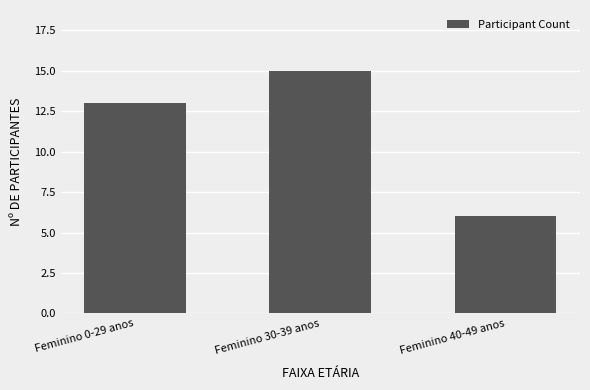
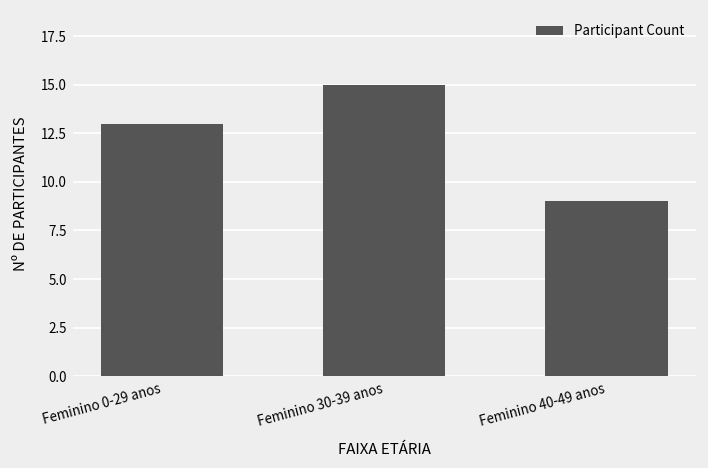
Feminino 40-49 anos: 6 -> 9
